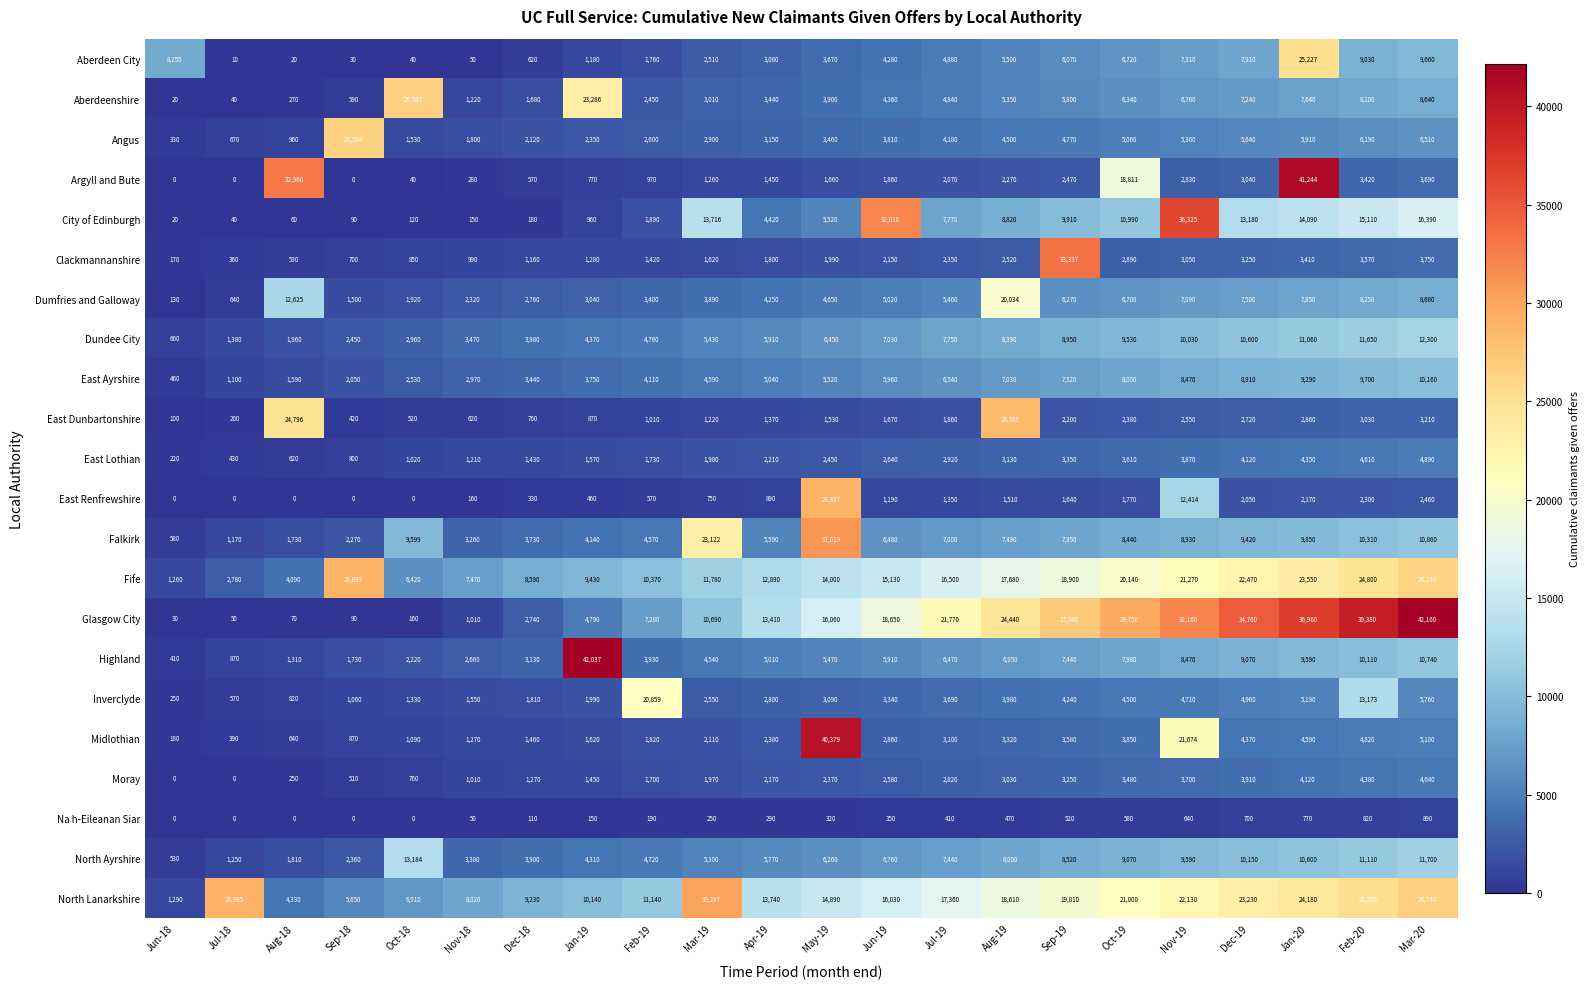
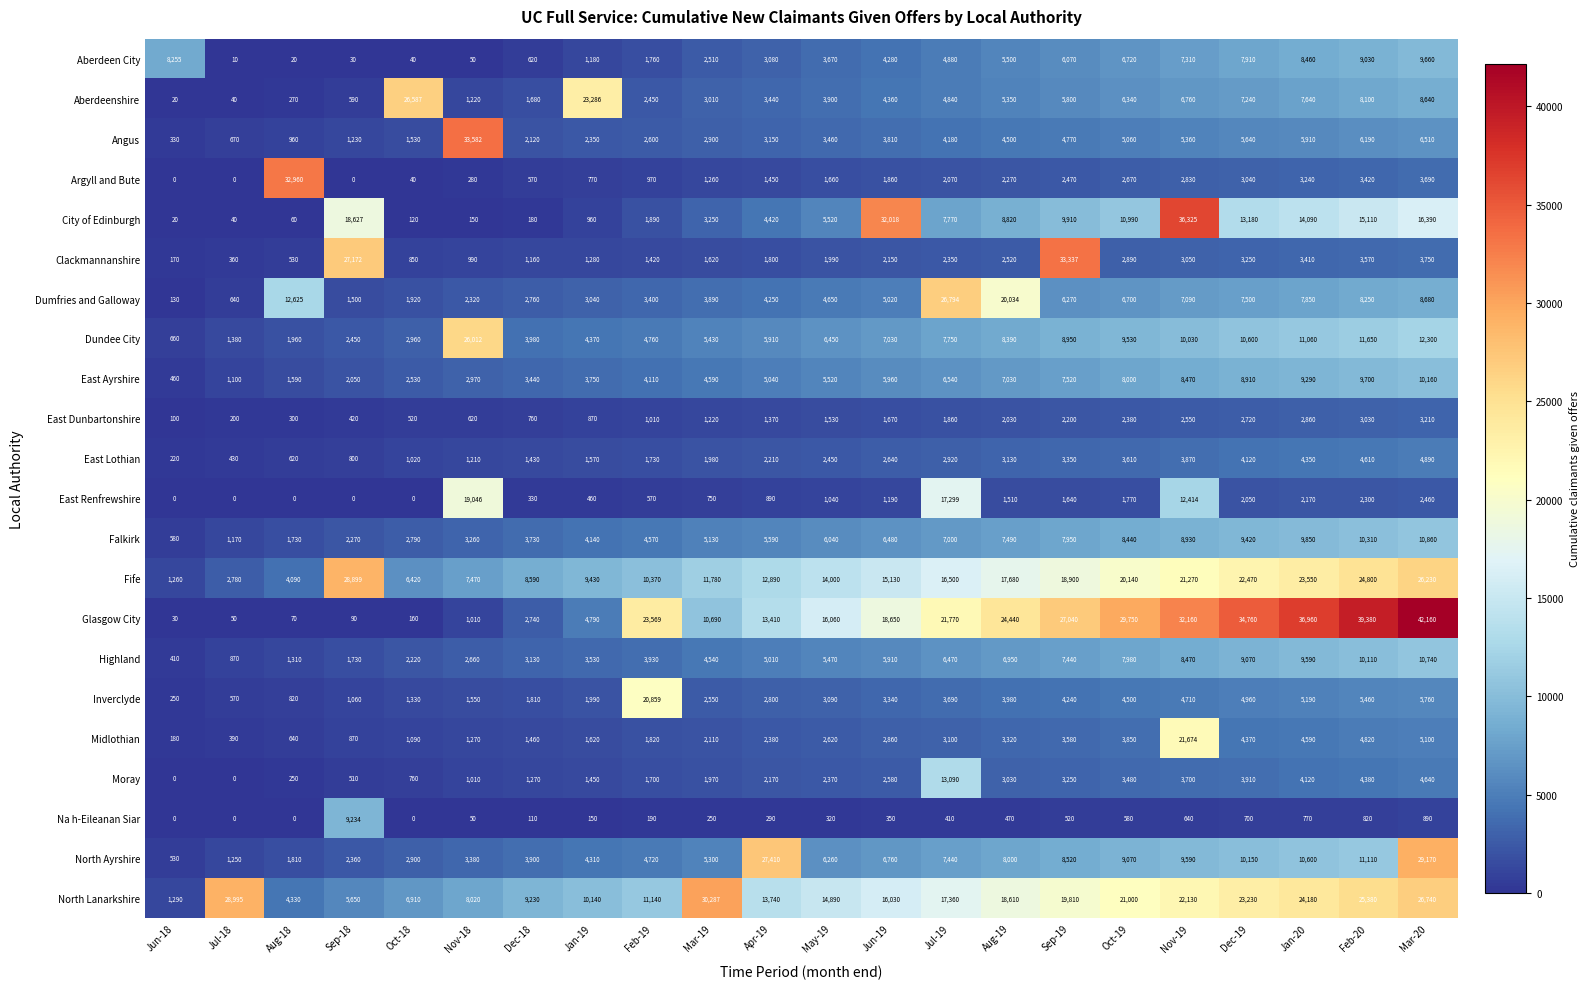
Aberdeen City, Jan-20: 25,227 -> 8,460
Angus, Sep-18: 26,394 -> 1,230
Angus, Nov-18: 1,800 -> 33,582
Argyll and Bute, Oct-19: 18,811 -> 2,670
Argyll and Bute, Jan-20: 41,244 -> 3,240
City of Edinburgh, Sep-18: 90 -> 18,627
City of Edinburgh, Mar-19: 13,716 -> 3,250
Clackmannanshire, Sep-18: 700 -> 27,172
Dumfries and Galloway, Jul-19: 5,460 -> 26,794
Dundee City, Nov-18: 3,470 -> 26,012
East Dunbartonshire, Aug-18: 24,796 -> 300
East Dunbartonshire, Aug-19: 28,388 -> 2,030
East Renfrewshire, Nov-18: 160 -> 19,046
East Renfrewshire, May-19: 28,937 -> 1,040
East Renfrewshire, Jul-19: 1,350 -> 17,299
Falkirk, Oct-18: 9,599 -> 2,790
Falkirk, Mar-19: 23,122 -> 5,130
Falkirk, May-19: 31,019 -> 6,040
Glasgow City, Feb-19: 7,280 -> 23,569
Highland, Jan-19: 42,037 -> 3,530
Inverclyde, Feb-20: 13,173 -> 5,460
Midlothian, May-19: 40,379 -> 2,620
Moray, Jul-19: 2,820 -> 13,090
Na h-Eileanan Siar, Sep-18: 0 -> 9,234
North Ayrshire, Oct-18: 13,184 -> 2,900
North Ayrshire, Apr-19: 5,770 -> 27,410
North Ayrshire, Mar-20: 11,700 -> 29,170
